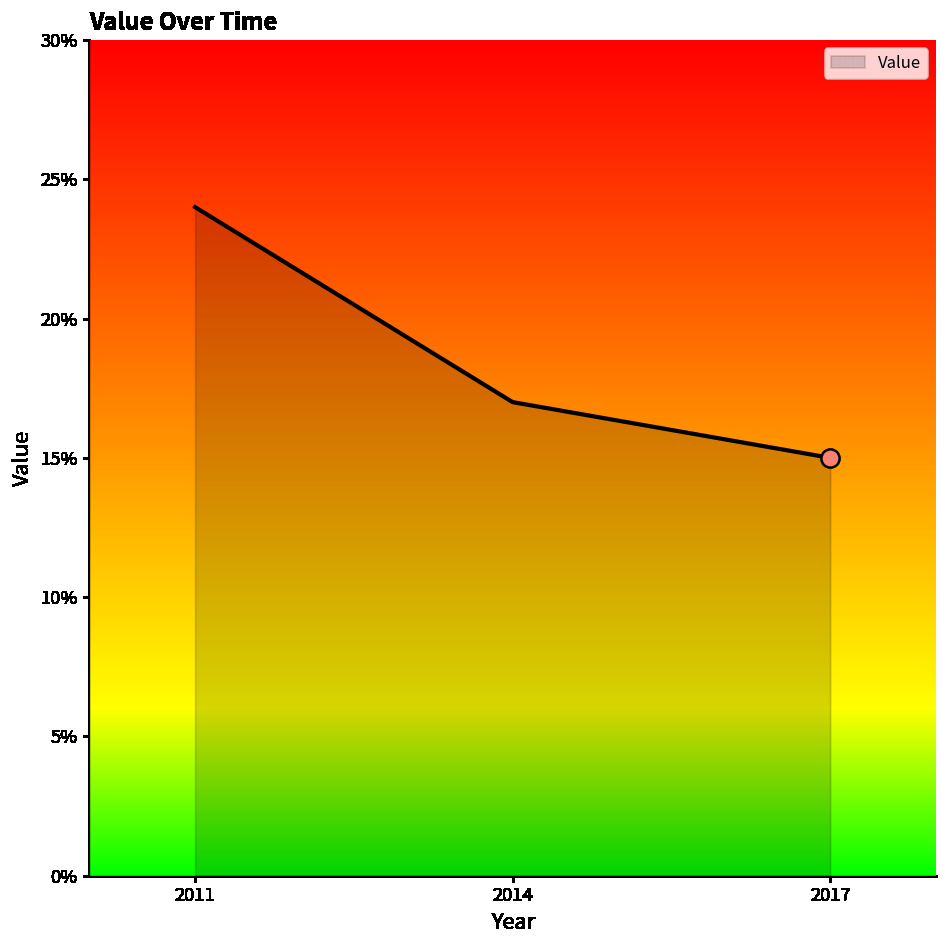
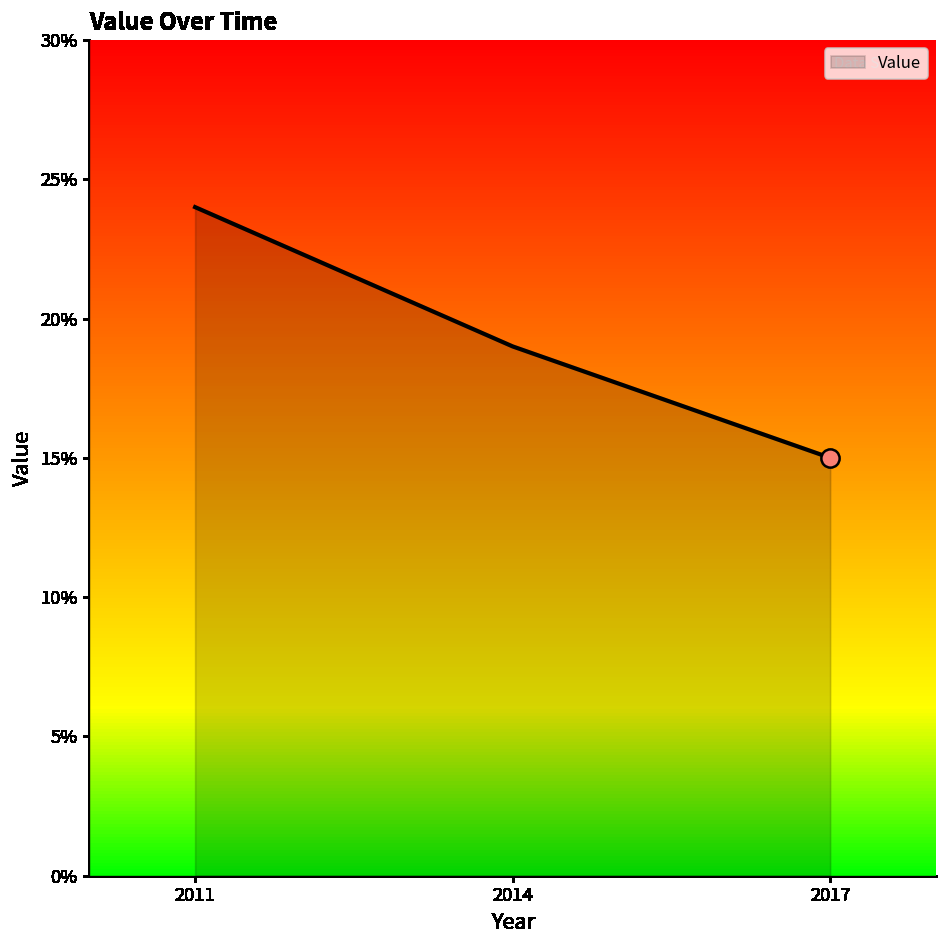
Value, 2014: 17.0% -> 19.0%
